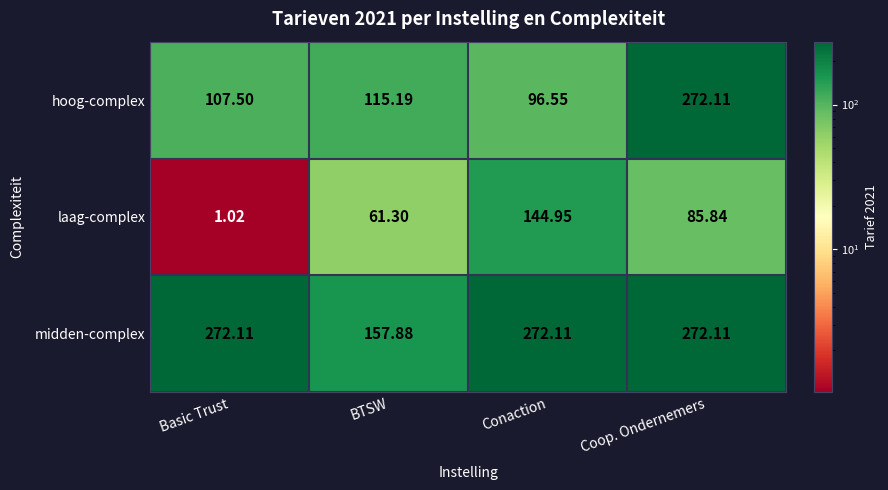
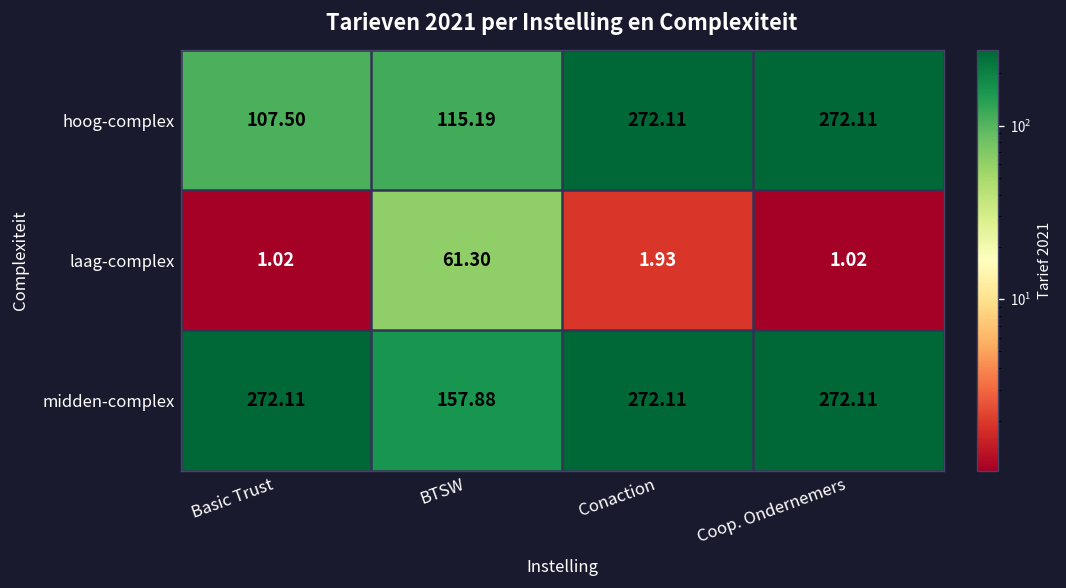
hoog-complex, Conaction: 96.55 -> 272.11
laag-complex, Conaction: 144.95 -> 1.93
laag-complex, Coop. Ondernemers: 85.84 -> 1.02
